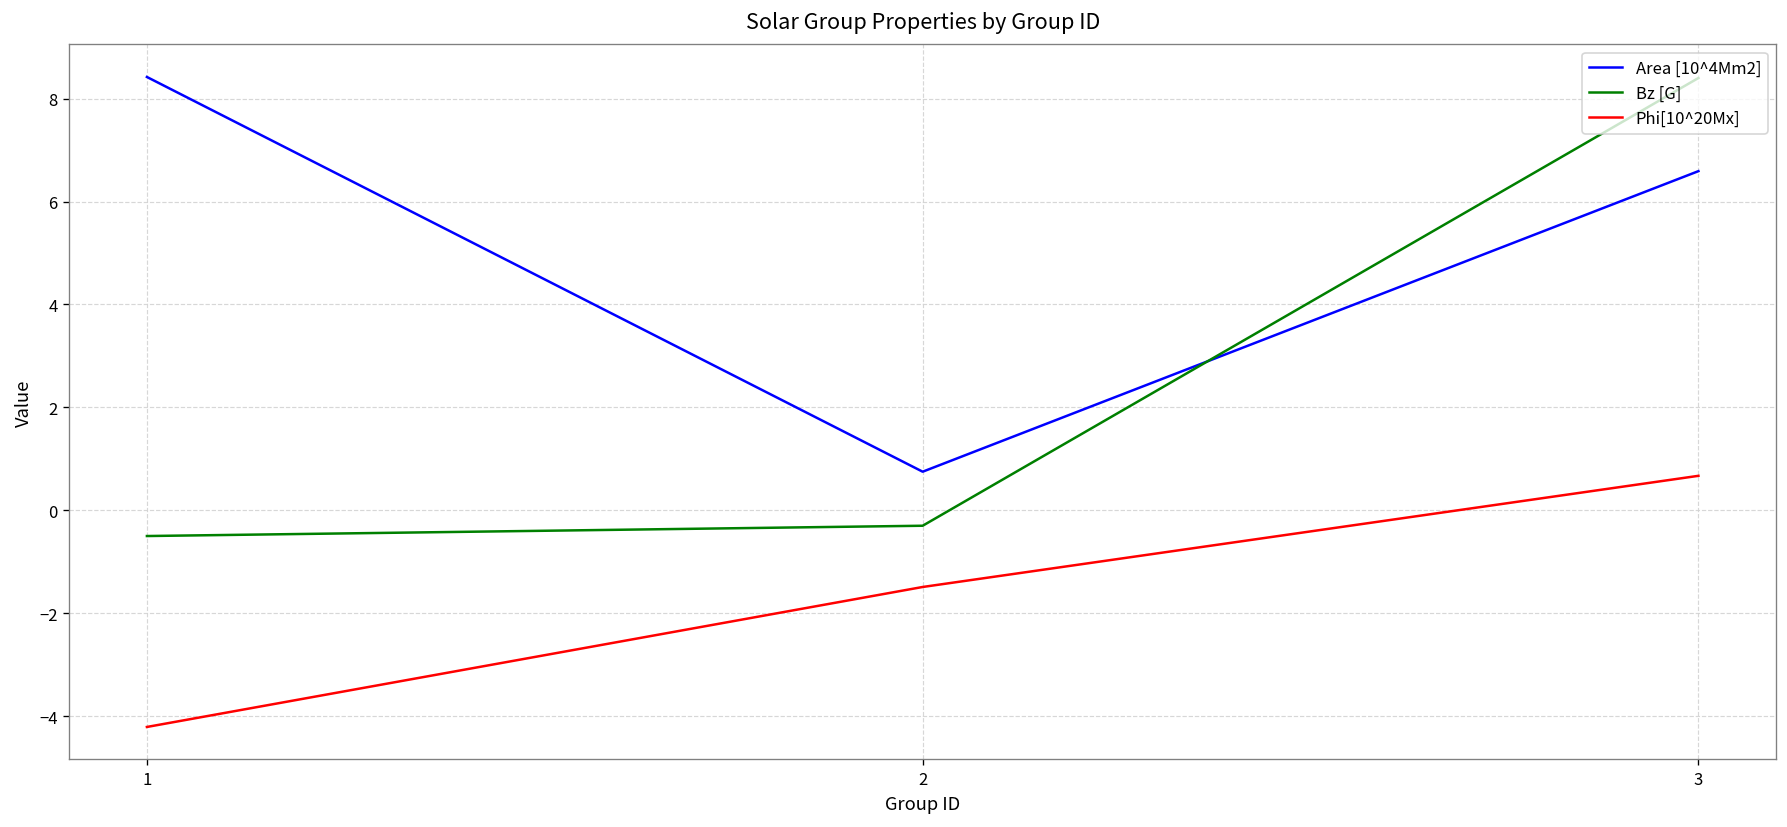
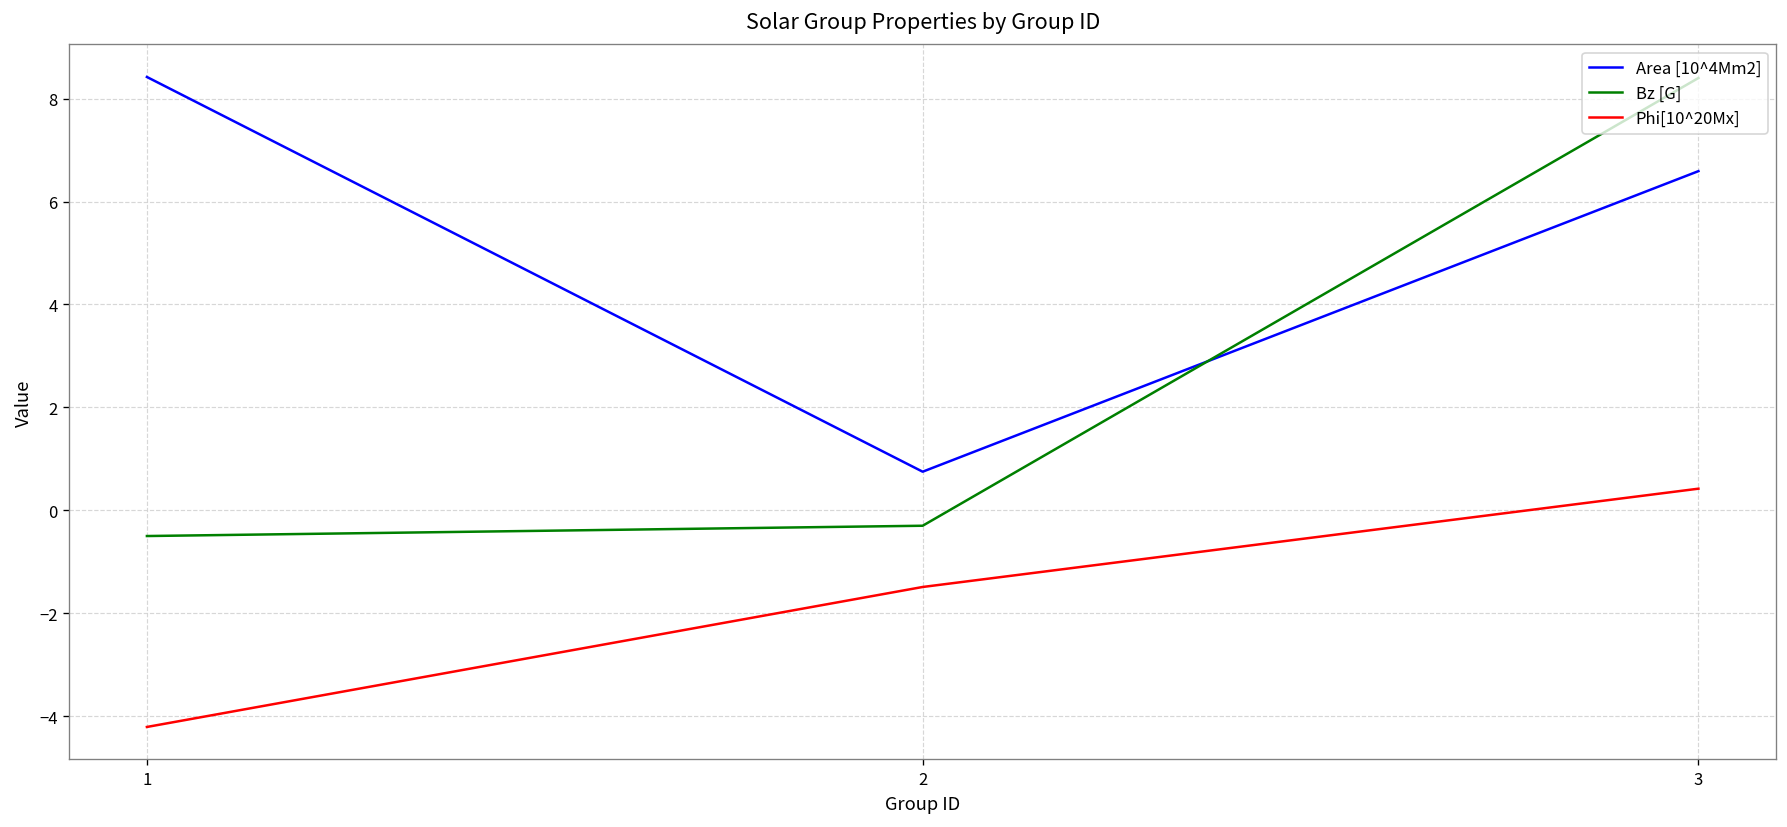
Phi[10^20Mx], 3: 0.7 -> 0.4
